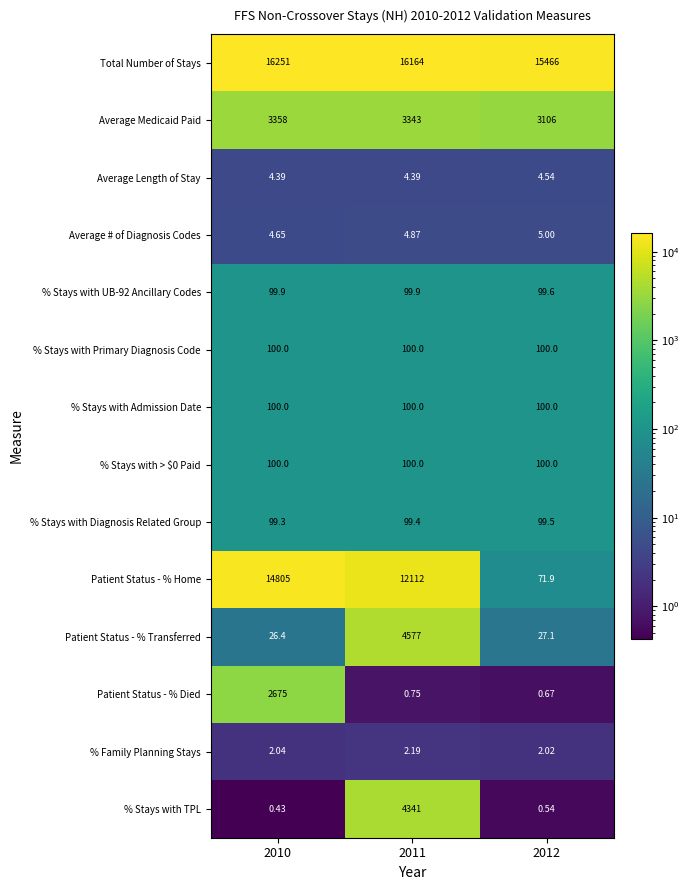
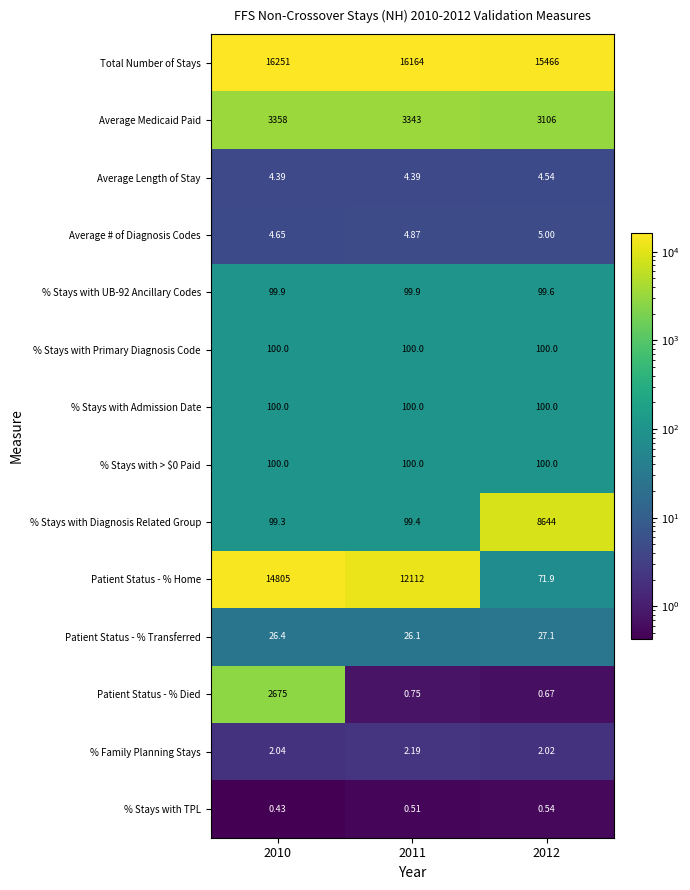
% Stays with Diagnosis Related Group, 2012: 99.5 -> 8644
Patient Status - % Transferred, 2011: 4577 -> 26.1
% Stays with TPL, 2011: 4341 -> 0.51
